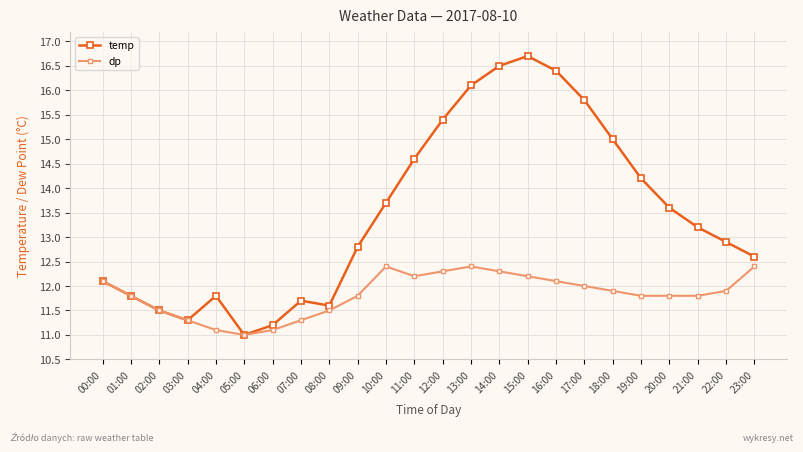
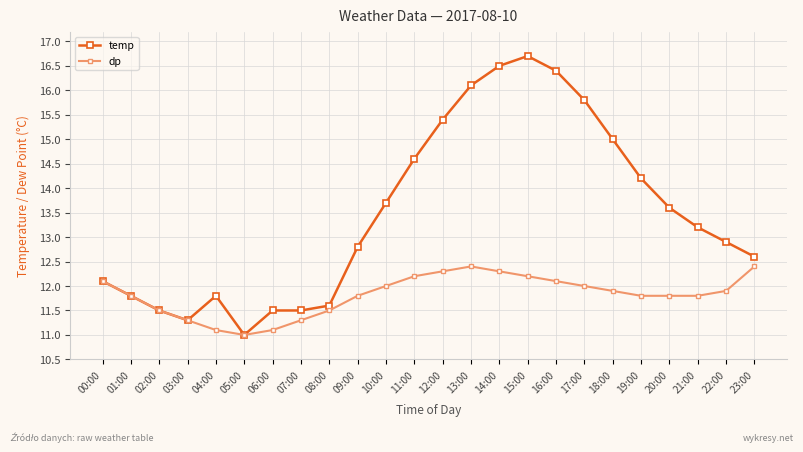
temp, 06:00: 11.2 -> 11.5
temp, 07:00: 11.7 -> 11.5
dp, 10:00: 12.4 -> 12.0
